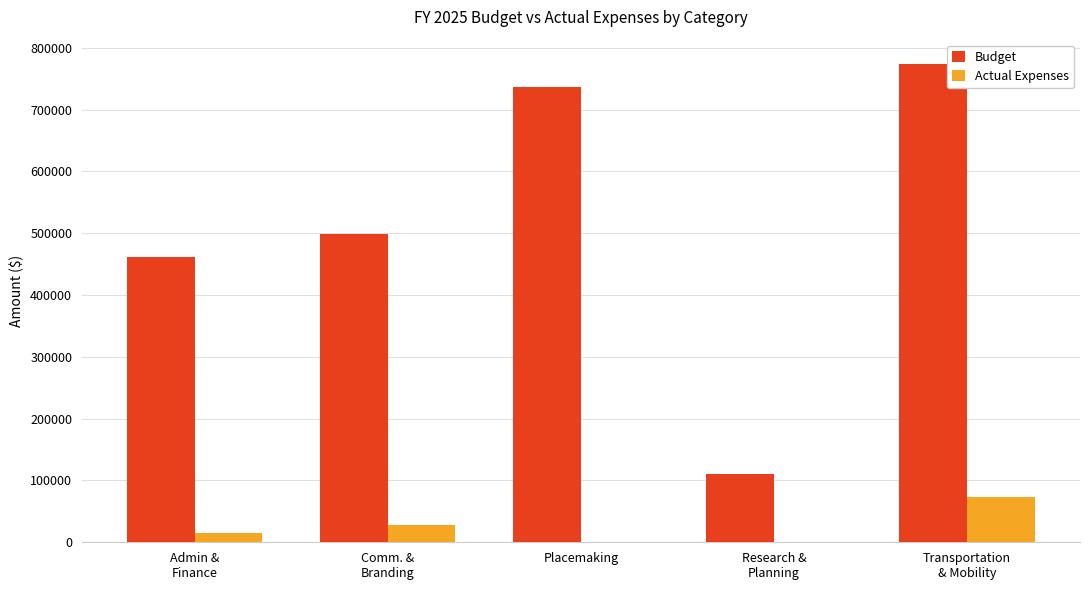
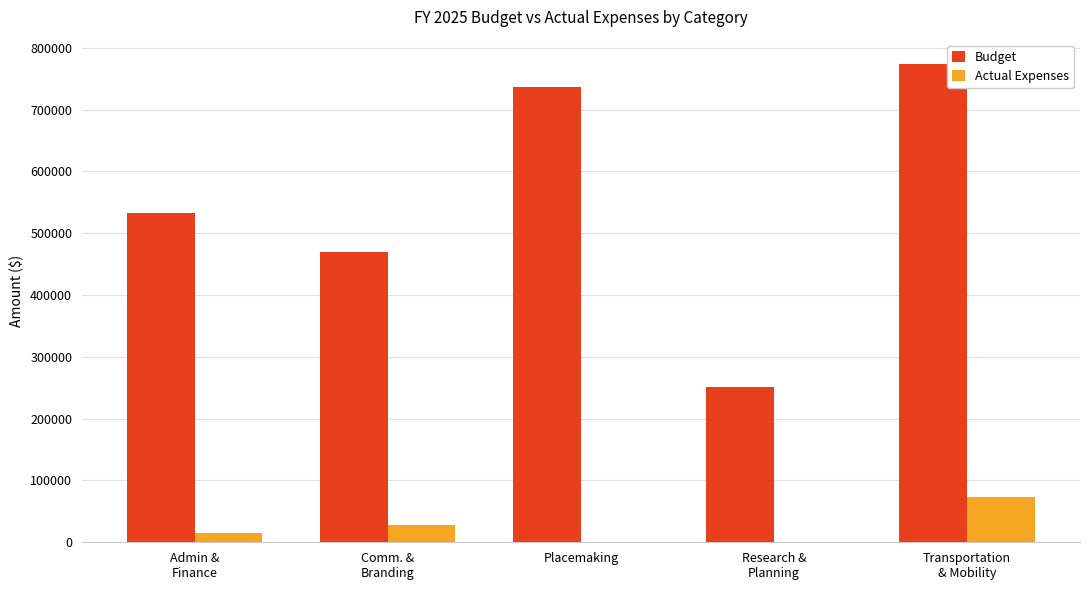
Budget, Admin & Finance: 460000 -> 530000
Budget, Comm. & Branding: 500000 -> 470000
Budget, Research & Planning: 110000 -> 250000
